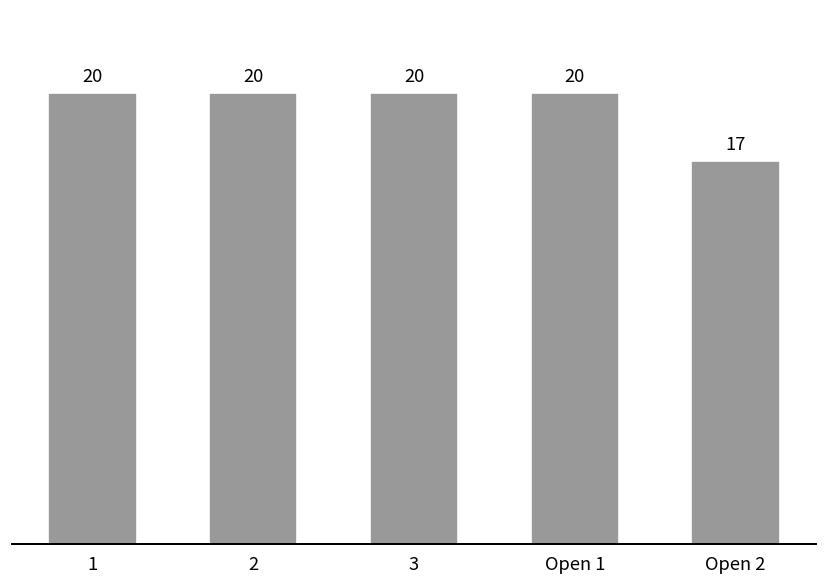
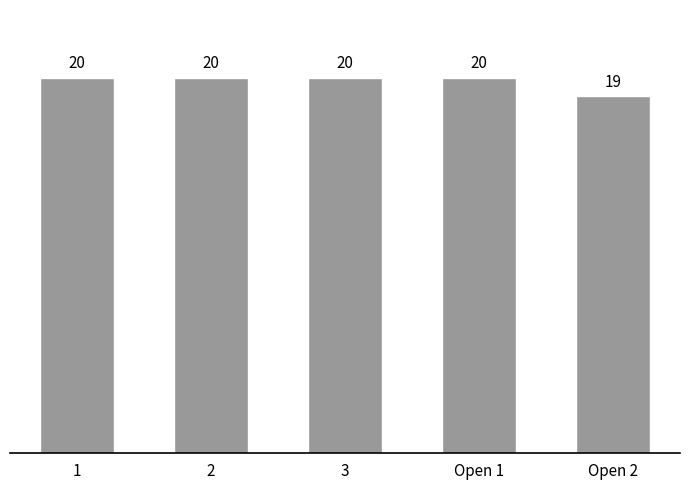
Open 2: 17 -> 19
